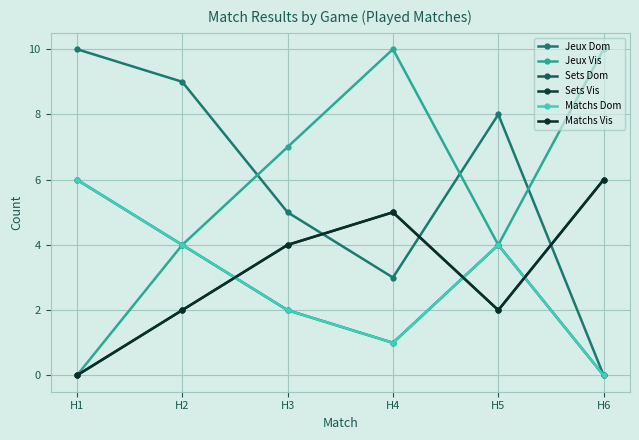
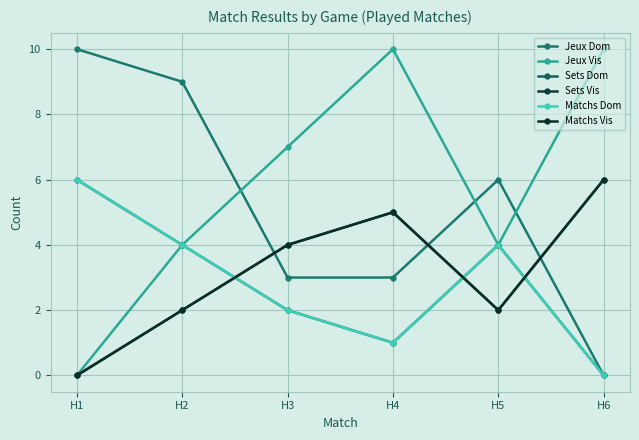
Jeux Dom, H3: 5 -> 3
Jeux Dom, H5: 8 -> 6
